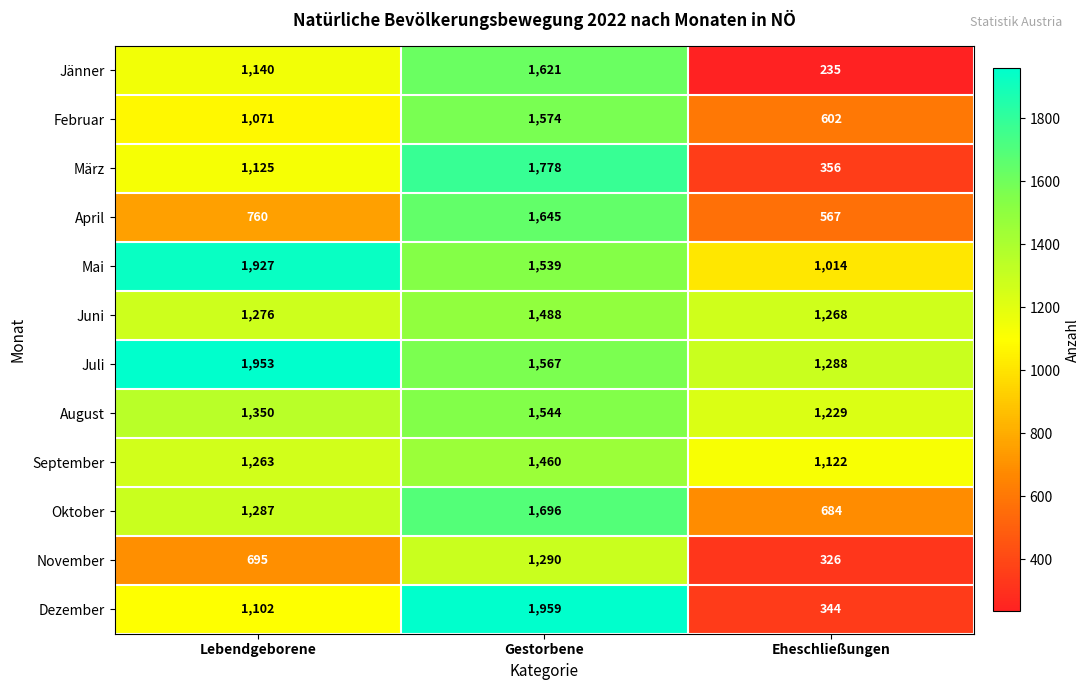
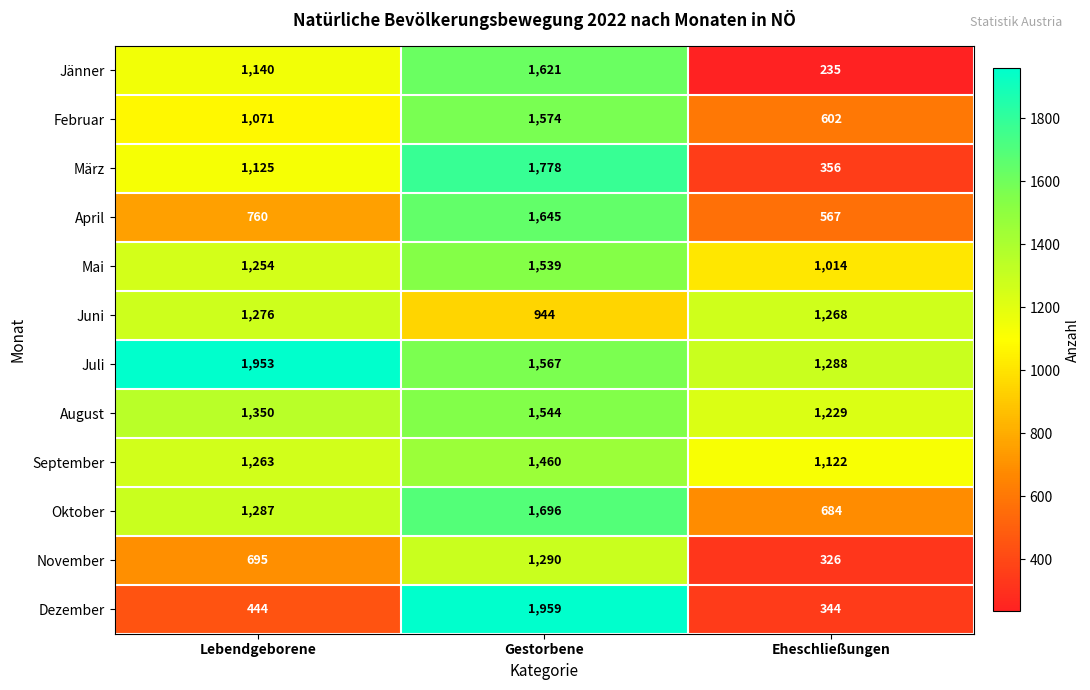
Mai, Lebendgeborene: 1,927 -> 1,254
Juni, Gestorbene: 1,488 -> 944
Dezember, Lebendgeborene: 1,102 -> 444
